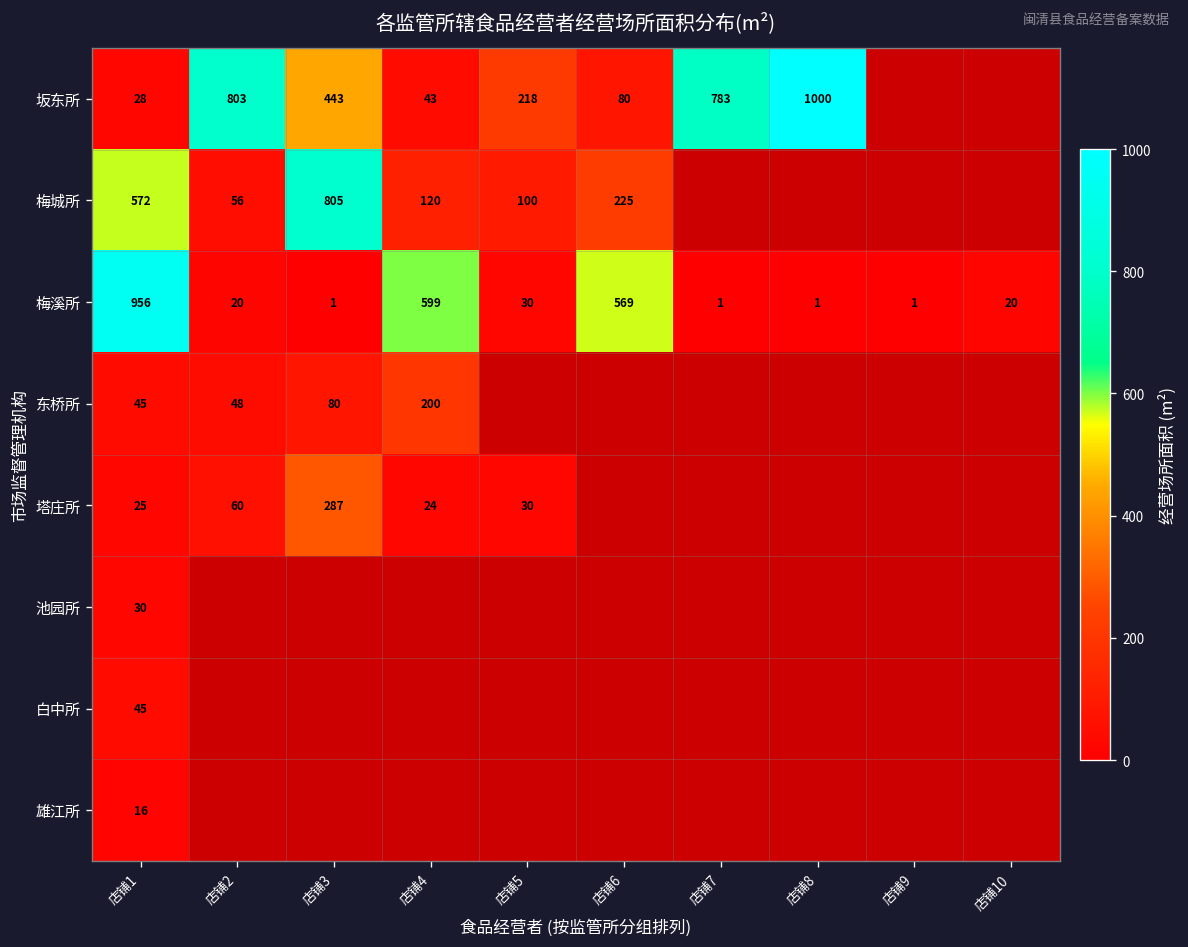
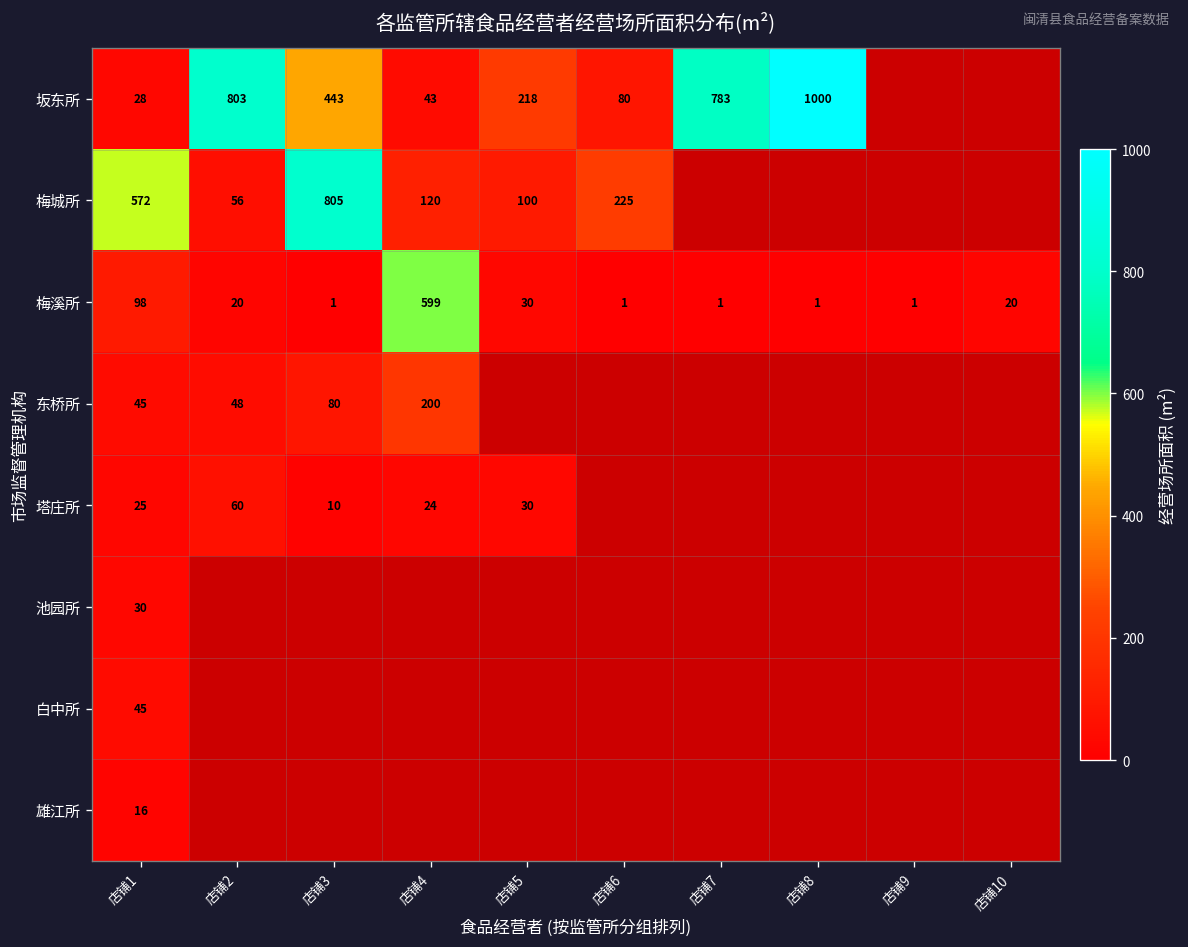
梅溪所, 店铺1: 956 -> 98
梅溪所, 店铺6: 569 -> 1
塔庄所, 店铺3: 287 -> 10
